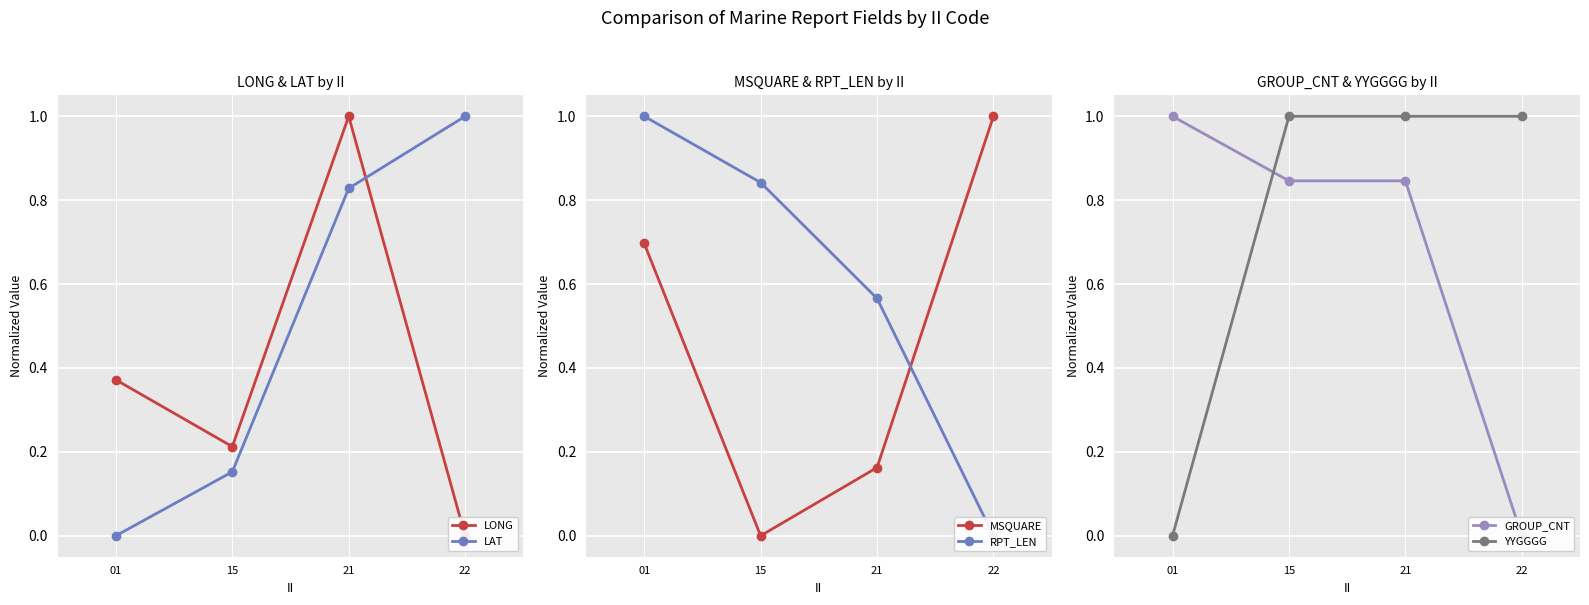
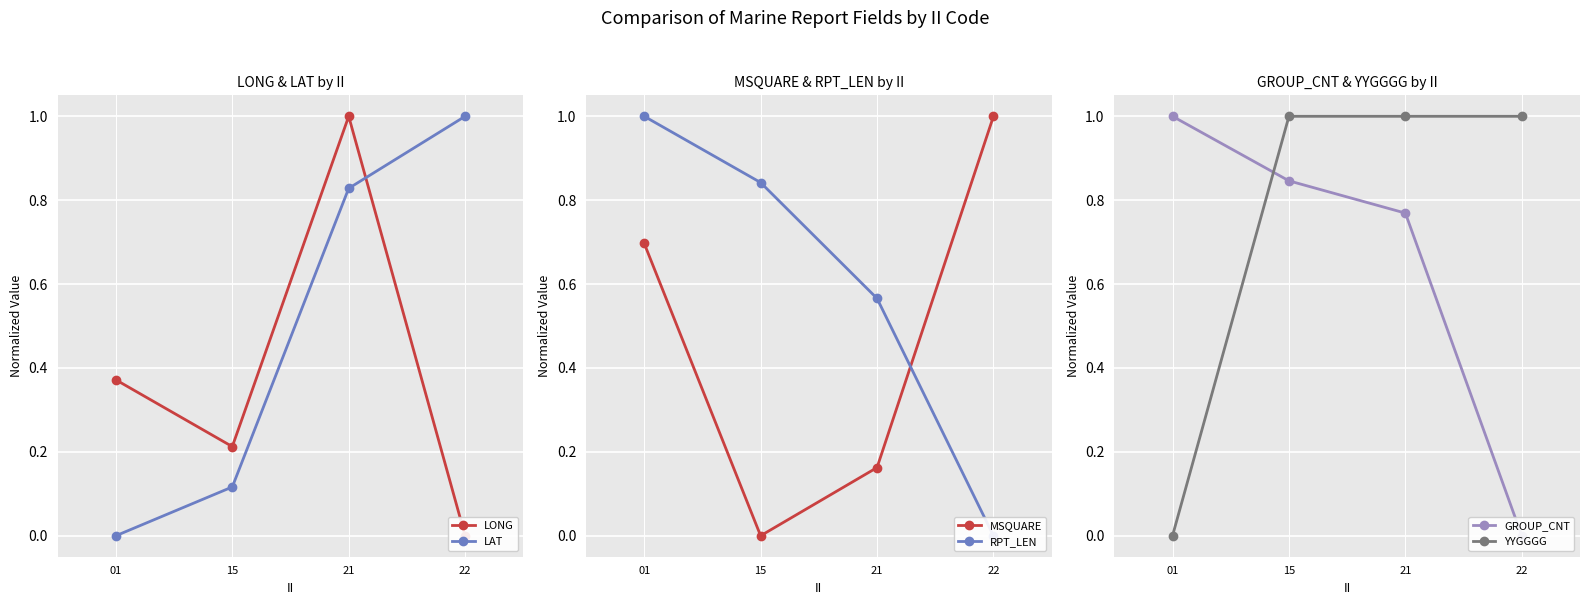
LONG & LAT by II, LAT, 15: 0.15 -> 0.12
GROUP_CNT & YYGGGG by II, GROUP_CNT, 21: 0.85 -> 0.77
